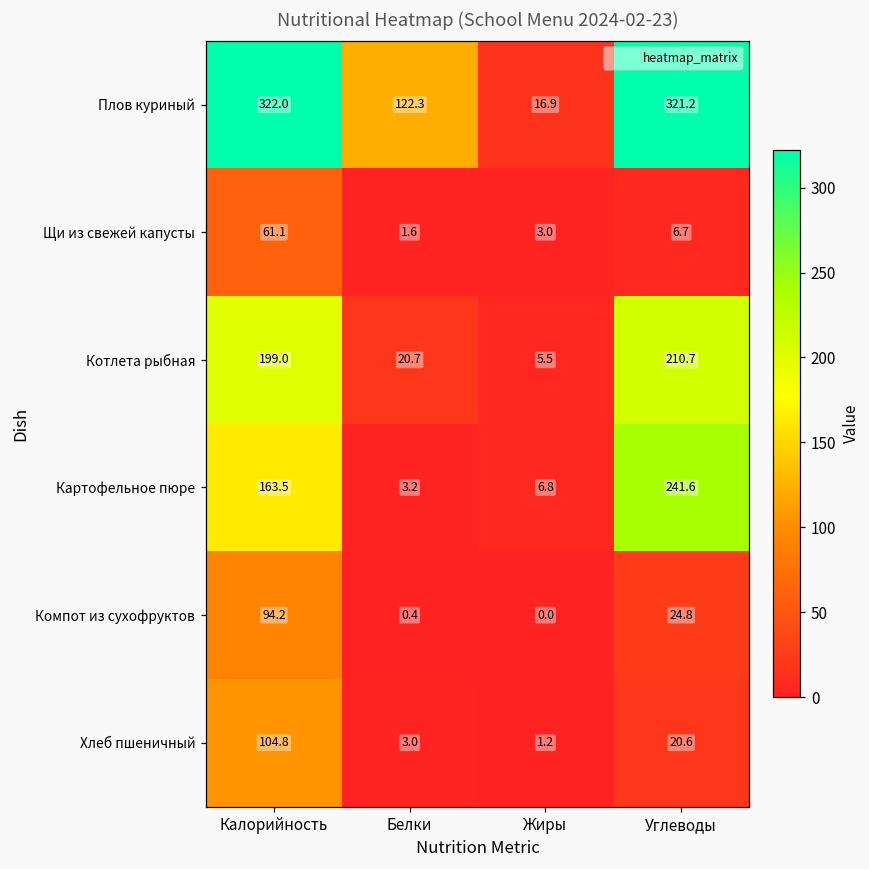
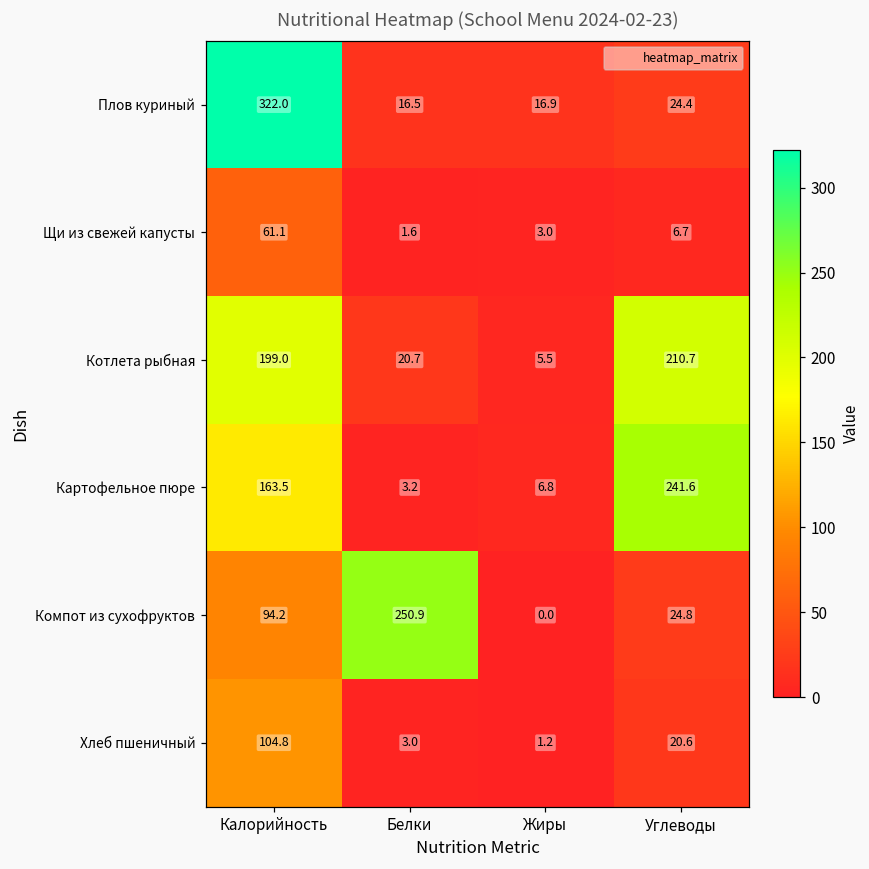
Плов куриный, Белки: 122.3 -> 16.5
Плов куриный, Углеводы: 321.2 -> 24.4
Компот из сухофруктов, Белки: 0.4 -> 250.9
